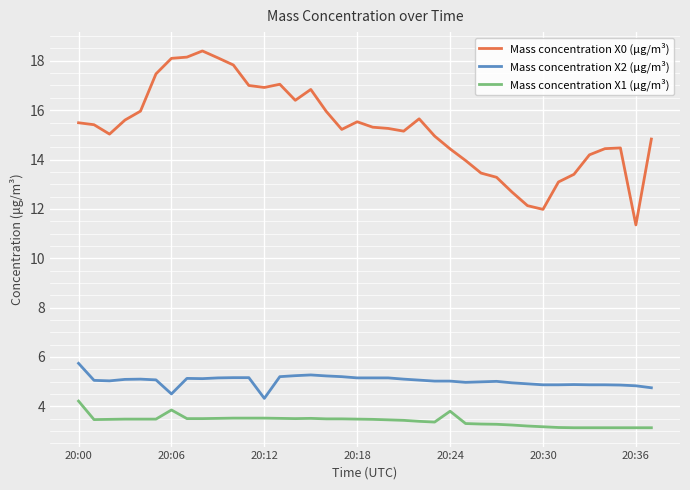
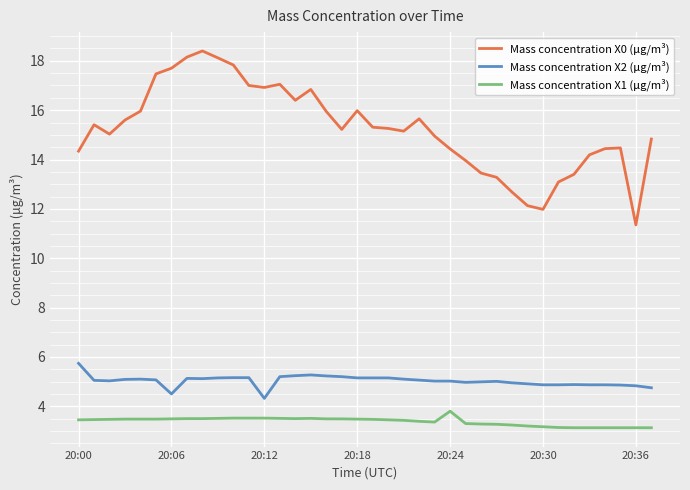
Mass concentration X0 (μg/m³), 20:00: 15.5 -> 14.3
Mass concentration X1 (μg/m³), 20:00: 4.2 -> 3.5
Mass concentration X0 (μg/m³), 20:06: 18.1 -> 17.7
Mass concentration X1 (μg/m³), 20:06: 3.9 -> 3.5
Mass concentration X0 (μg/m³), 20:18: 15.5 -> 16.0
